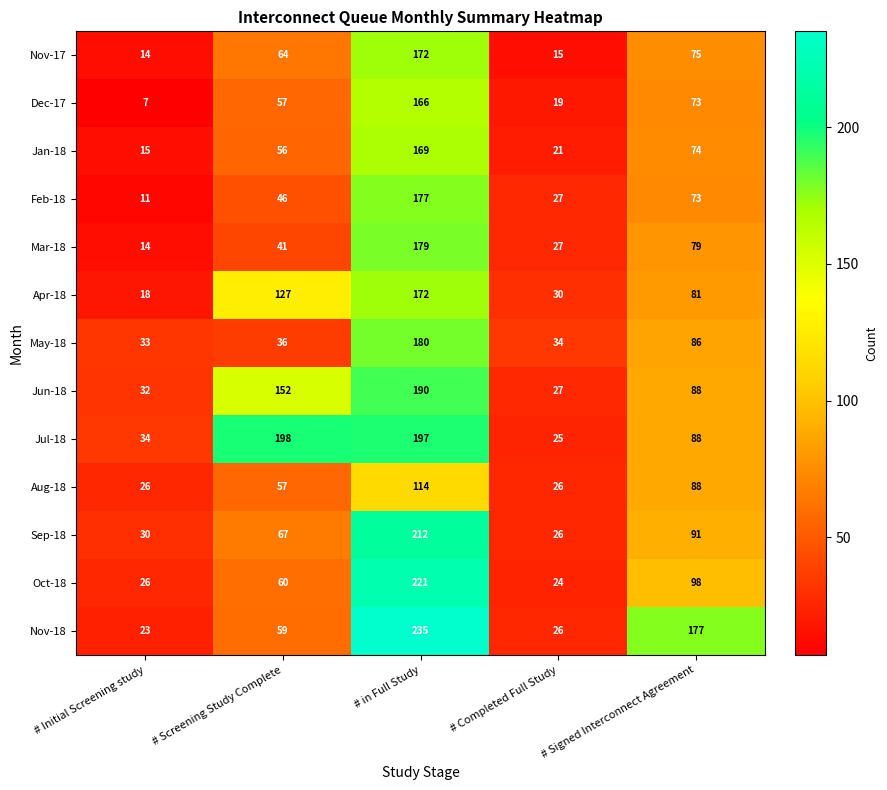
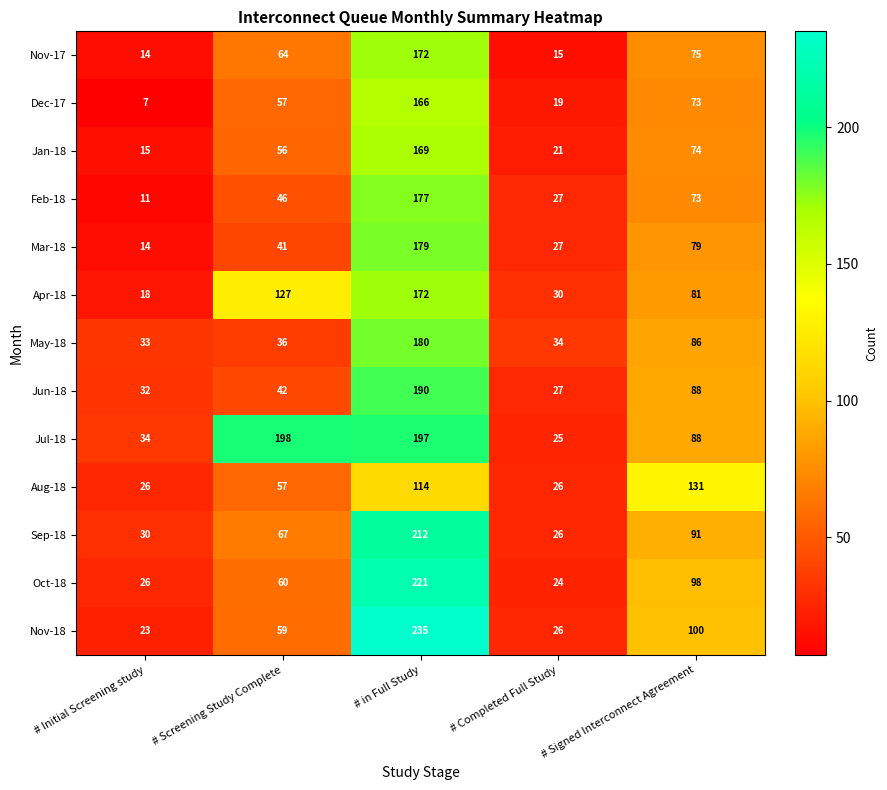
Jun-18, # Screening Study Complete: 152 -> 42
Aug-18, # Signed Interconnect Agreement: 88 -> 131
Nov-18, # Signed Interconnect Agreement: 177 -> 100
